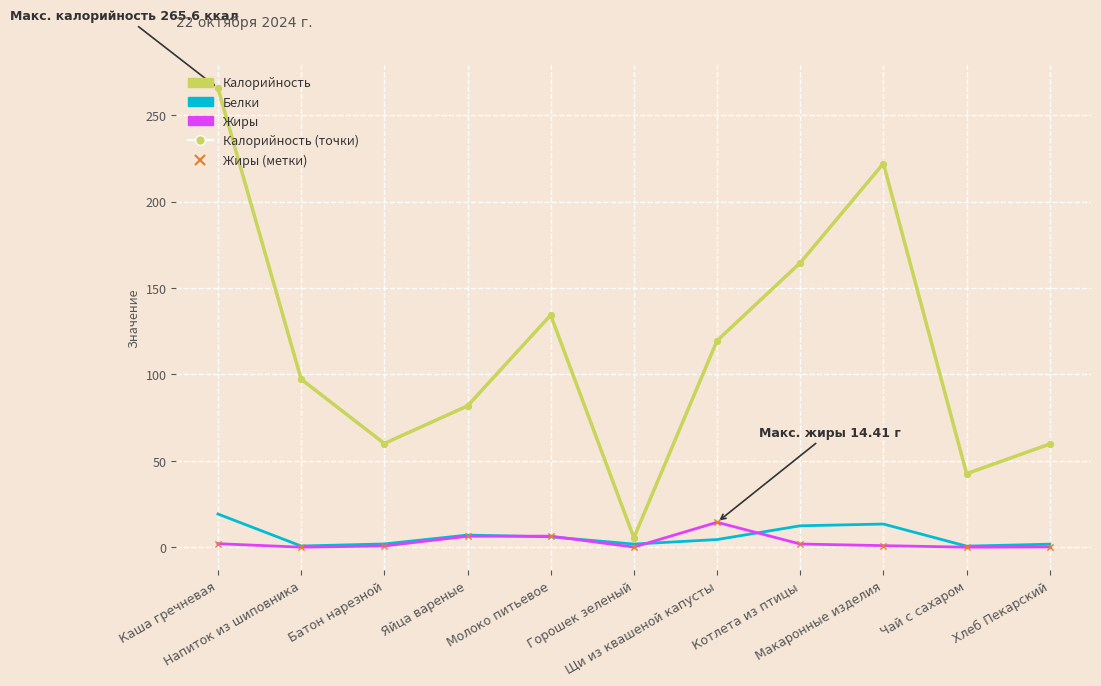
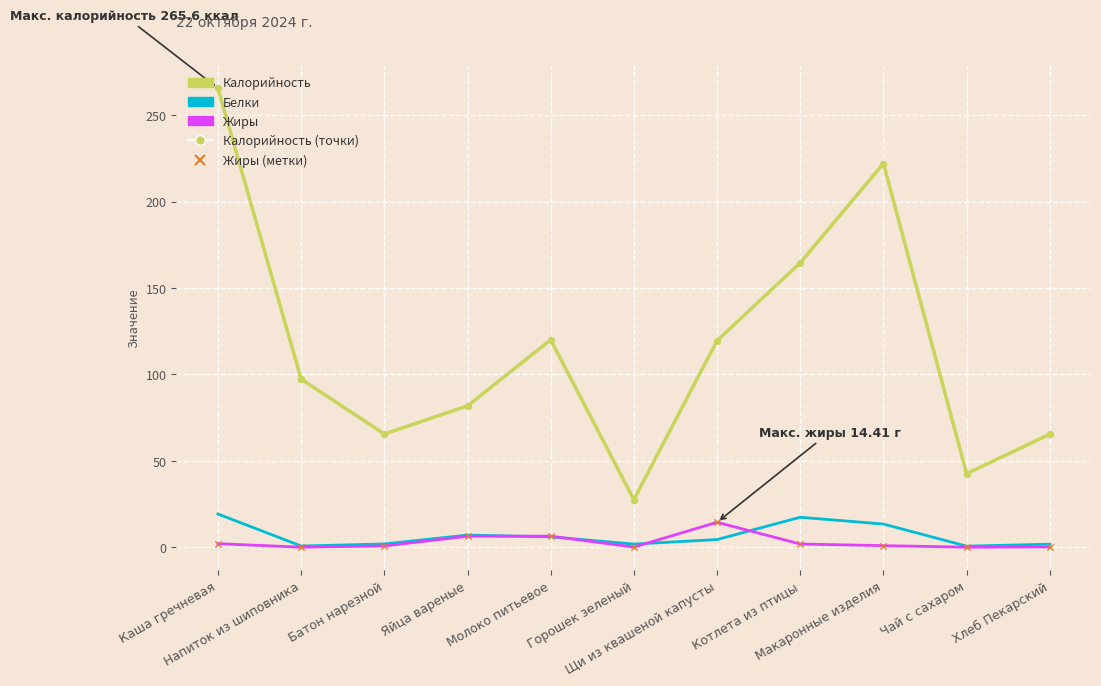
Калорийность, Батон нарезной: 60 -> 66
Калорийность, Молоко питьевое: 134 -> 120
Калорийность, Горошек зеленый: 6 -> 28
Белки, Котлета из птицы: 12 -> 17
Калорийность, Хлеб Пекарский: 60 -> 65
